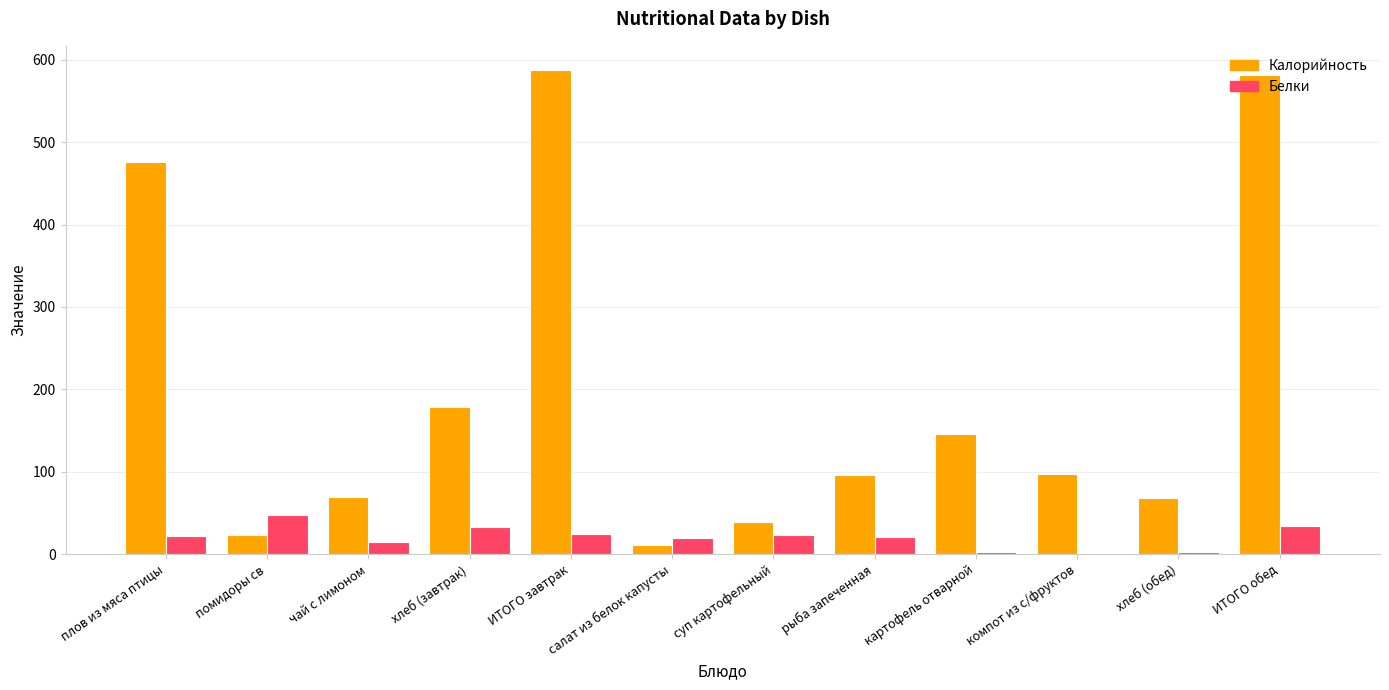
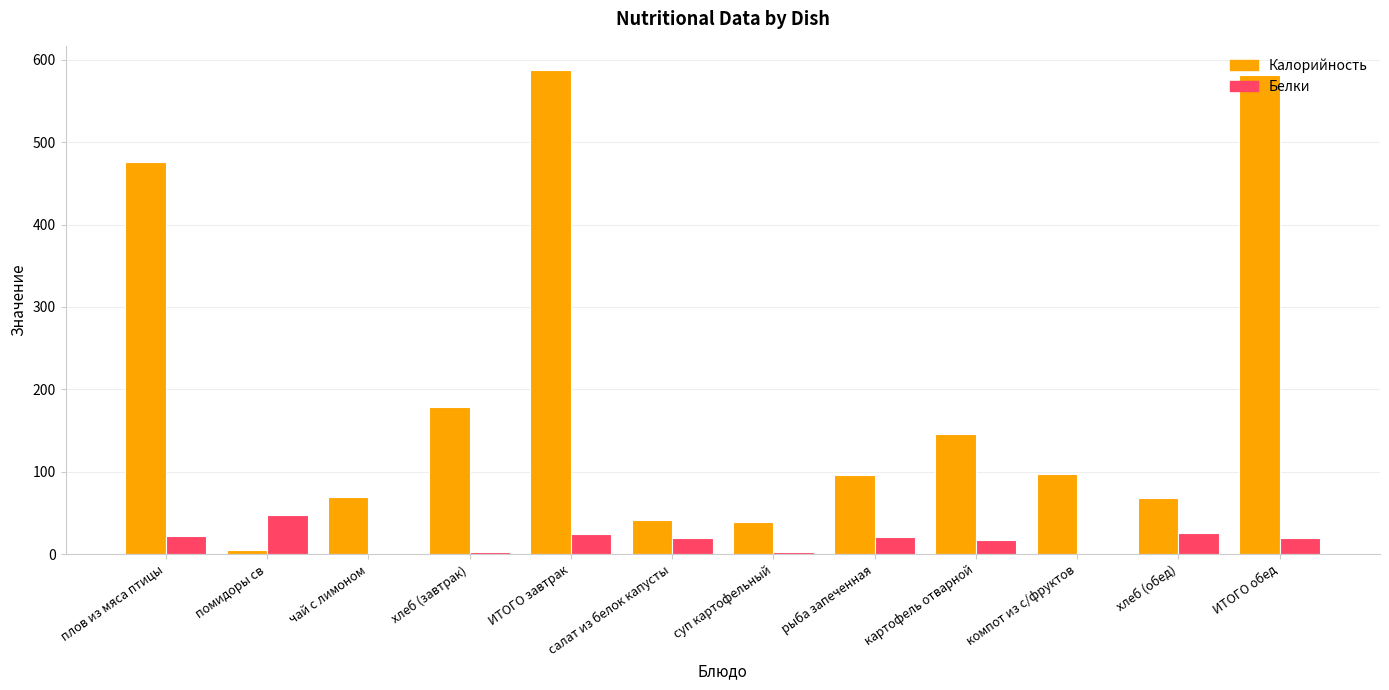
Калорийность, помидоры св: 20 -> 0
Белки, чай с лимоном: 10 -> 0
Белки, хлеб (завтрак): 30 -> 0
Калорийность, салат из белок капусты: 10 -> 40
Белки, суп картофельный: 20 -> 0
Белки, картофель отварной: 0 -> 20
Белки, хлеб (обед): 0 -> 30
Белки, ИТОГО обед: 30 -> 20
